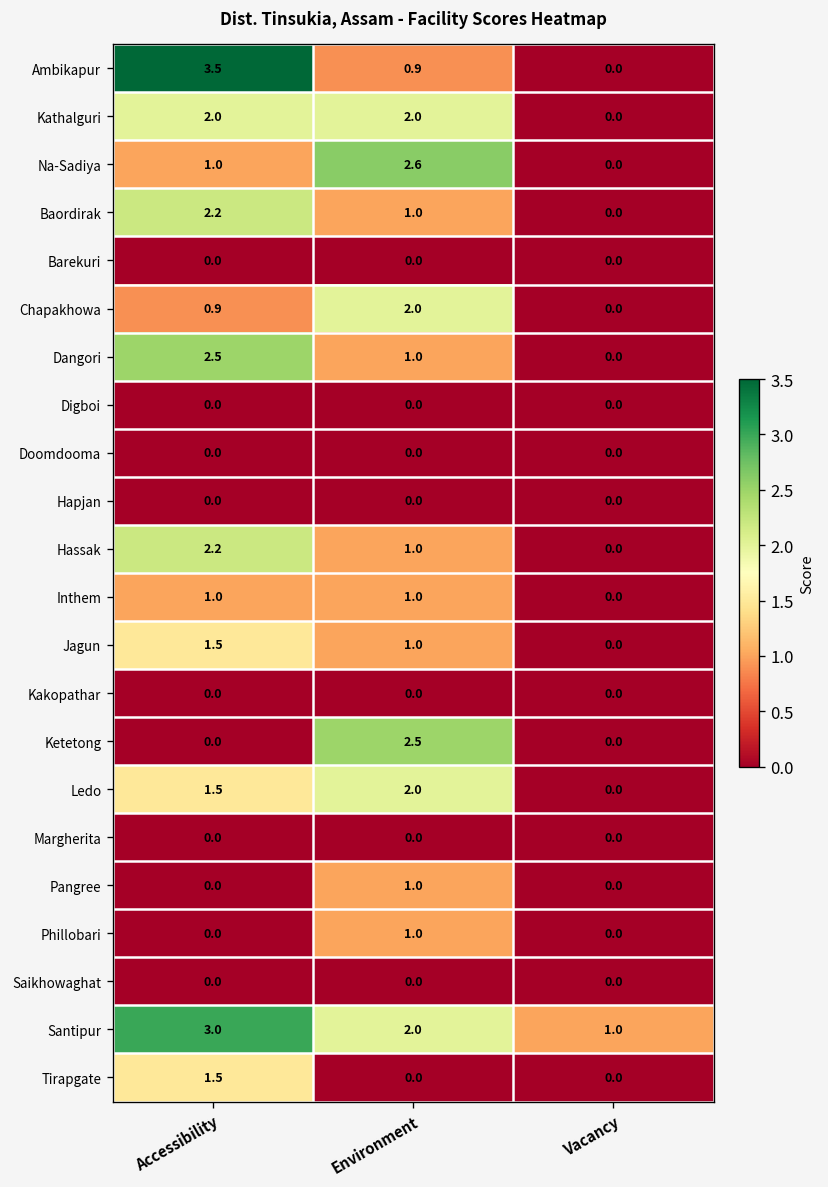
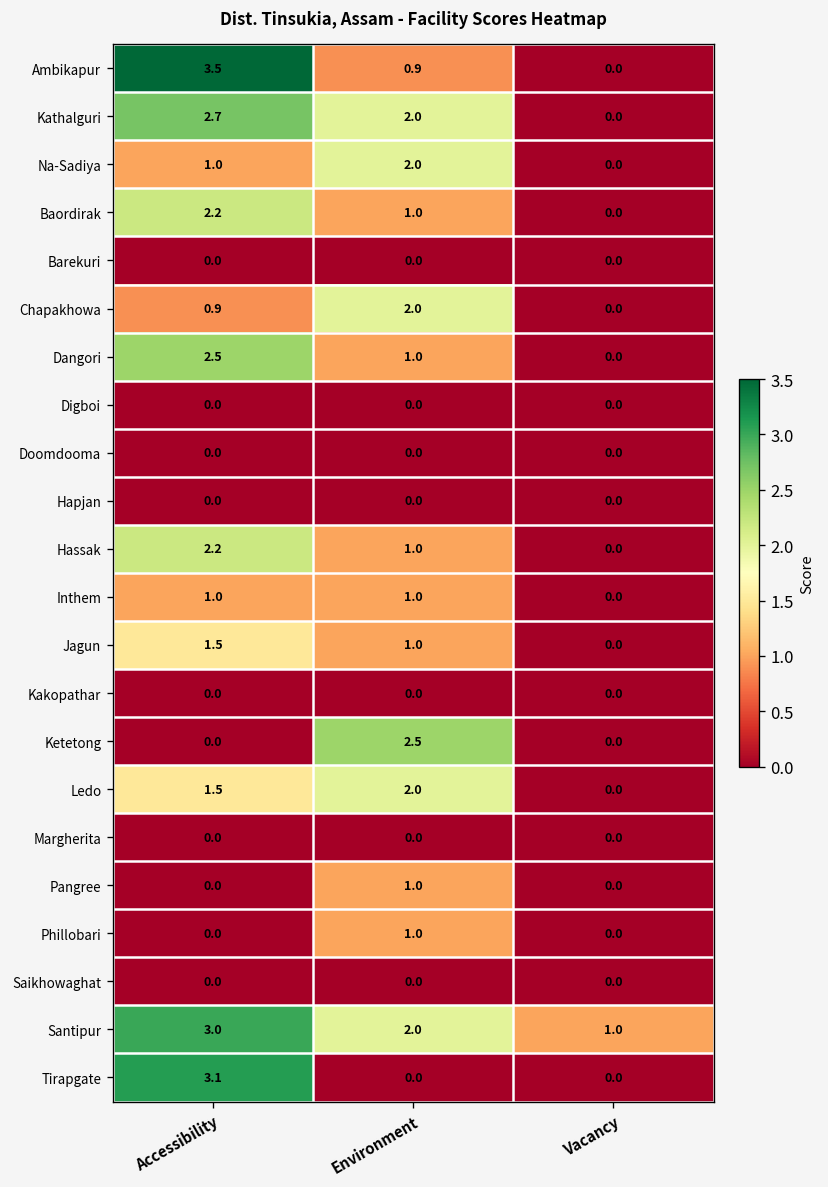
Kathalguri, Accessibility: 2.0 -> 2.7
Na-Sadiya, Environment: 2.6 -> 2.0
Tirapgate, Accessibility: 1.5 -> 3.1
